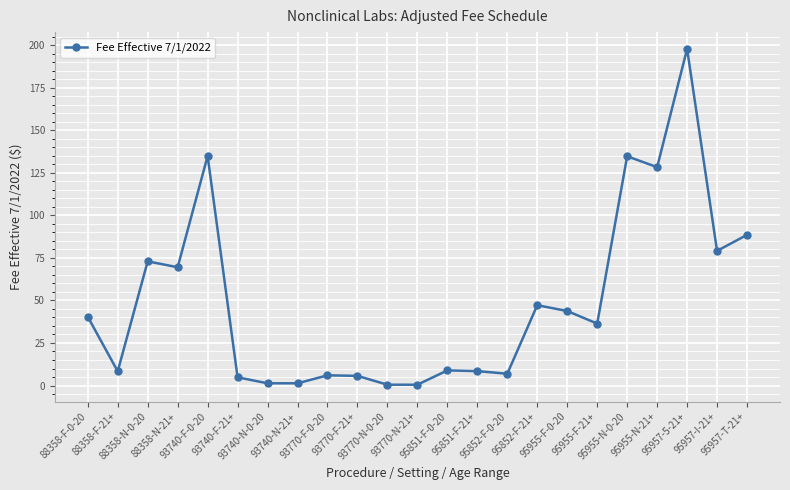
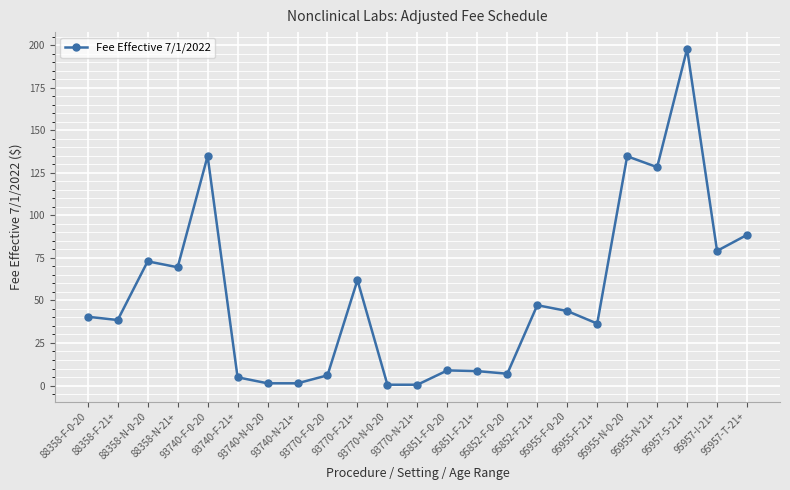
88358-F-21+: 8 -> 38
93770-F-21+: 6 -> 62
